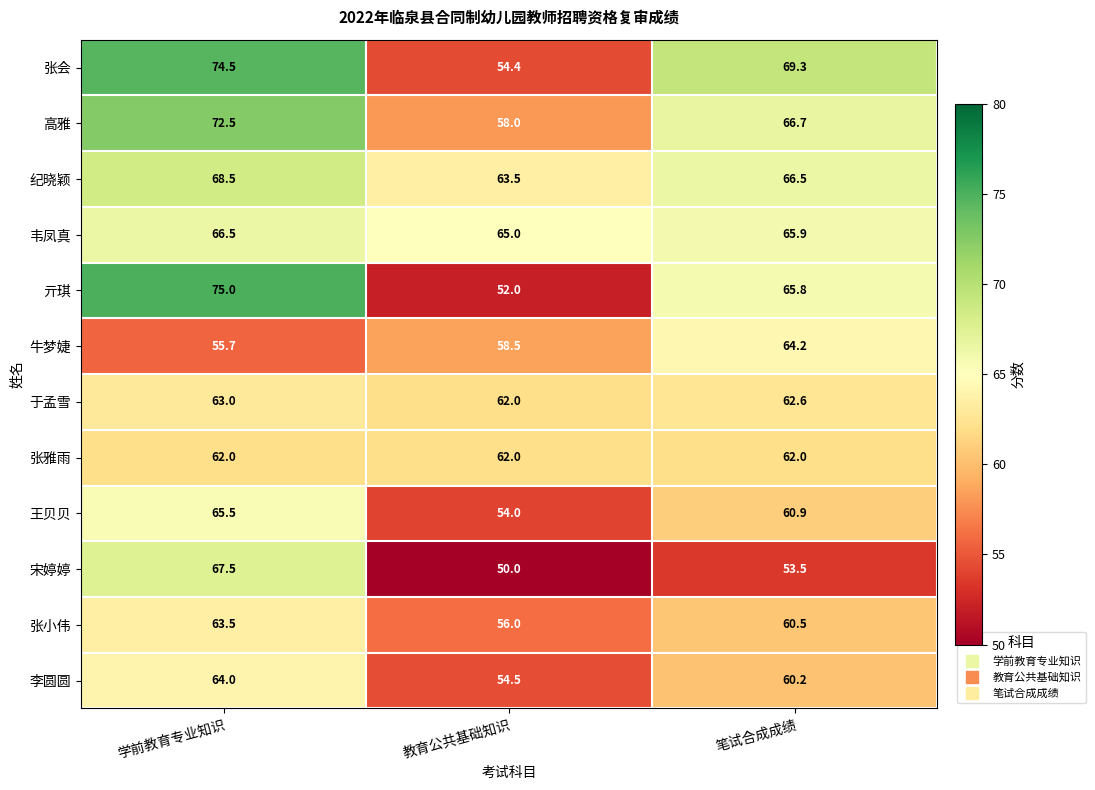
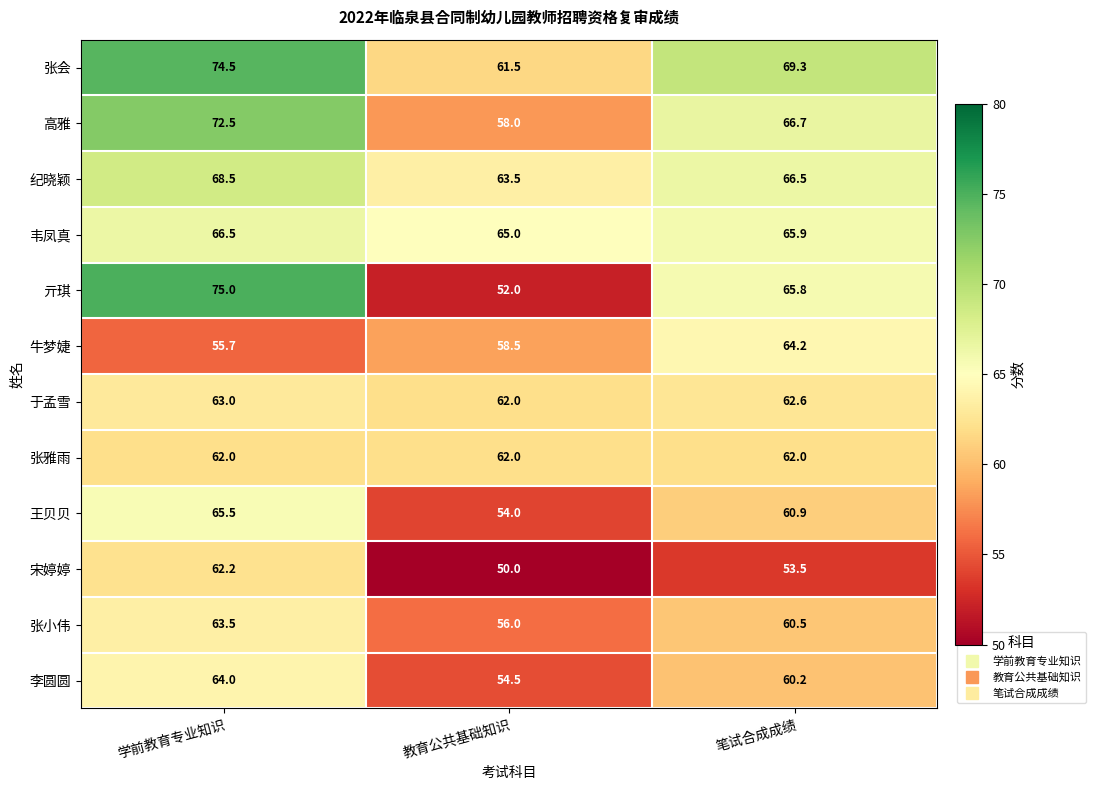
张会, 教育公共基础知识: 54.4 -> 61.5
宋婷婷, 学前教育专业知识: 67.5 -> 62.2
